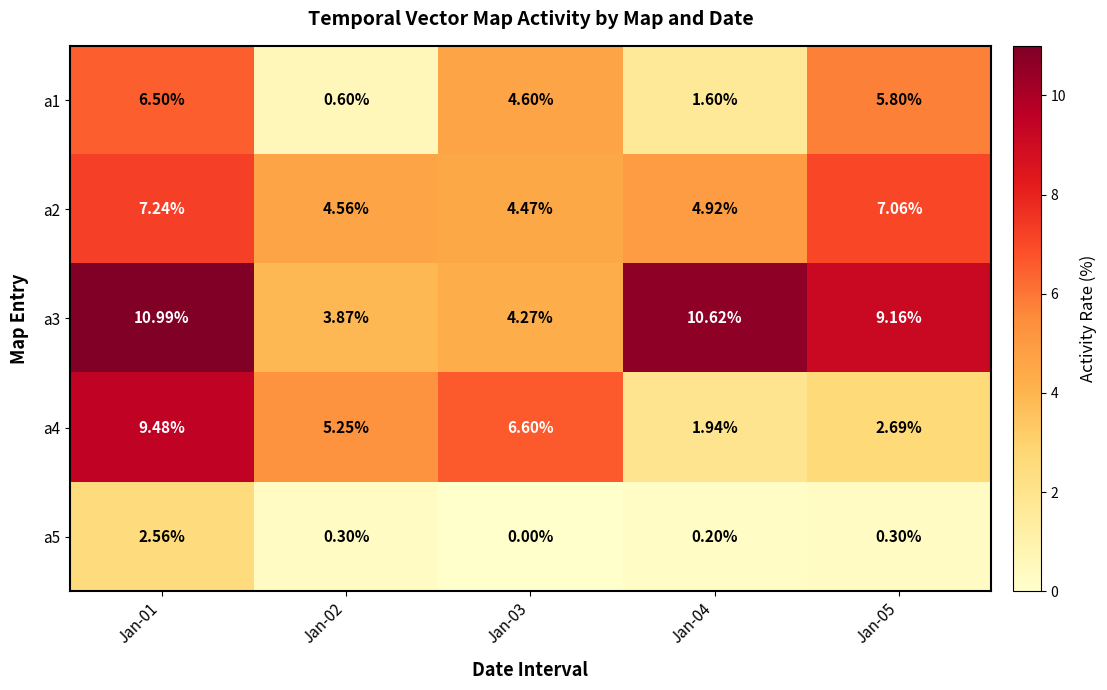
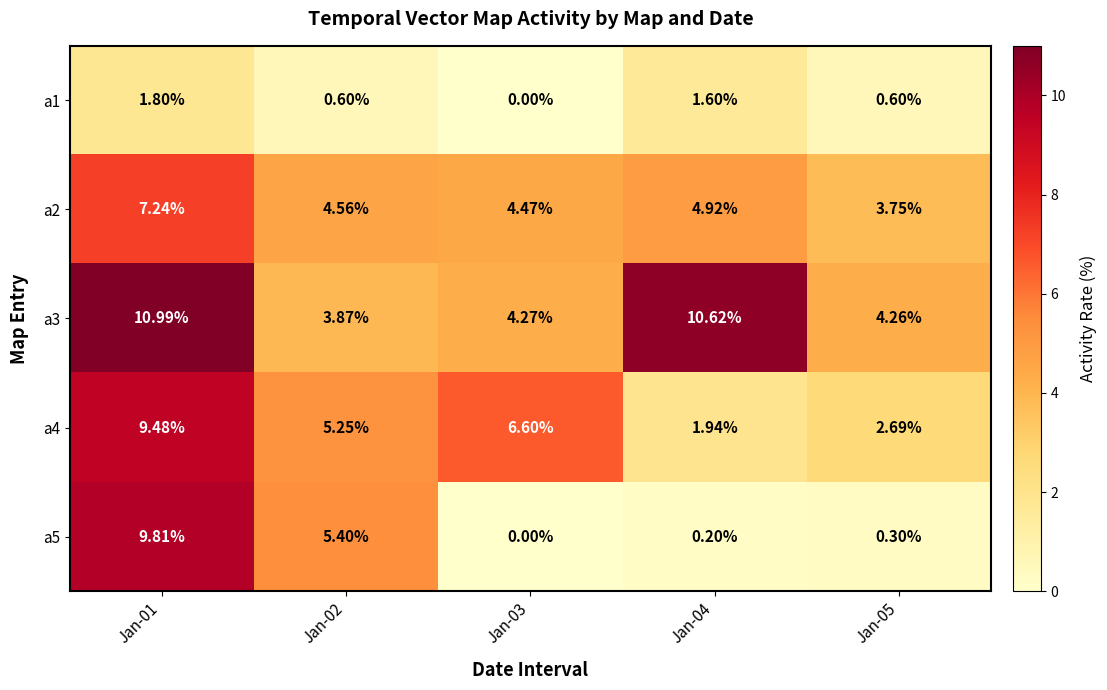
a1, Jan-01: 6.50% -> 1.80%
a1, Jan-03: 4.60% -> 0.00%
a1, Jan-05: 5.80% -> 0.60%
a2, Jan-05: 7.06% -> 3.75%
a3, Jan-05: 9.16% -> 4.26%
a5, Jan-01: 2.56% -> 9.81%
a5, Jan-02: 0.30% -> 5.40%
